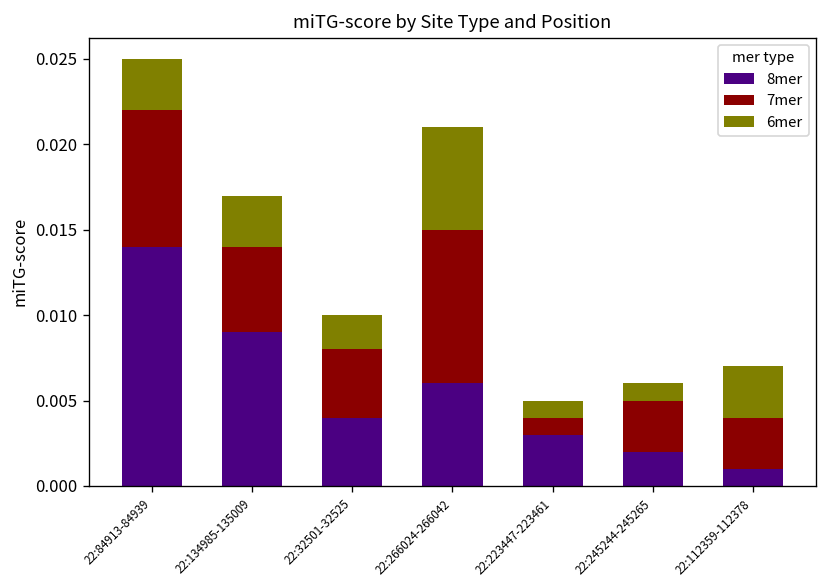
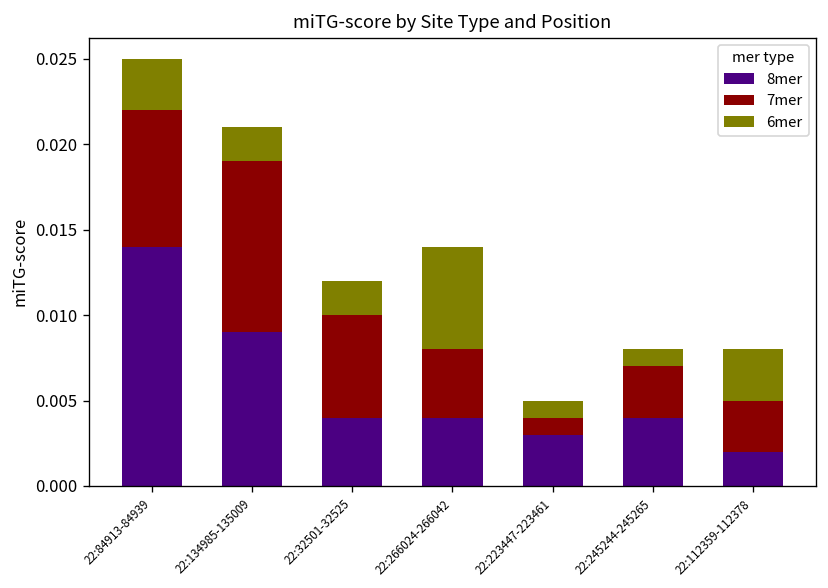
7mer, 22:134985-135009: 0.005 -> 0.010
6mer, 22:134985-135009: 0.003 -> 0.002
7mer, 22:32501-32525: 0.004 -> 0.006
8mer, 22:266024-266042: 0.006 -> 0.004
7mer, 22:266024-266042: 0.009 -> 0.004
8mer, 22:245244-245265: 0.002 -> 0.004
8mer, 22:112359-112378: 0.001 -> 0.002
